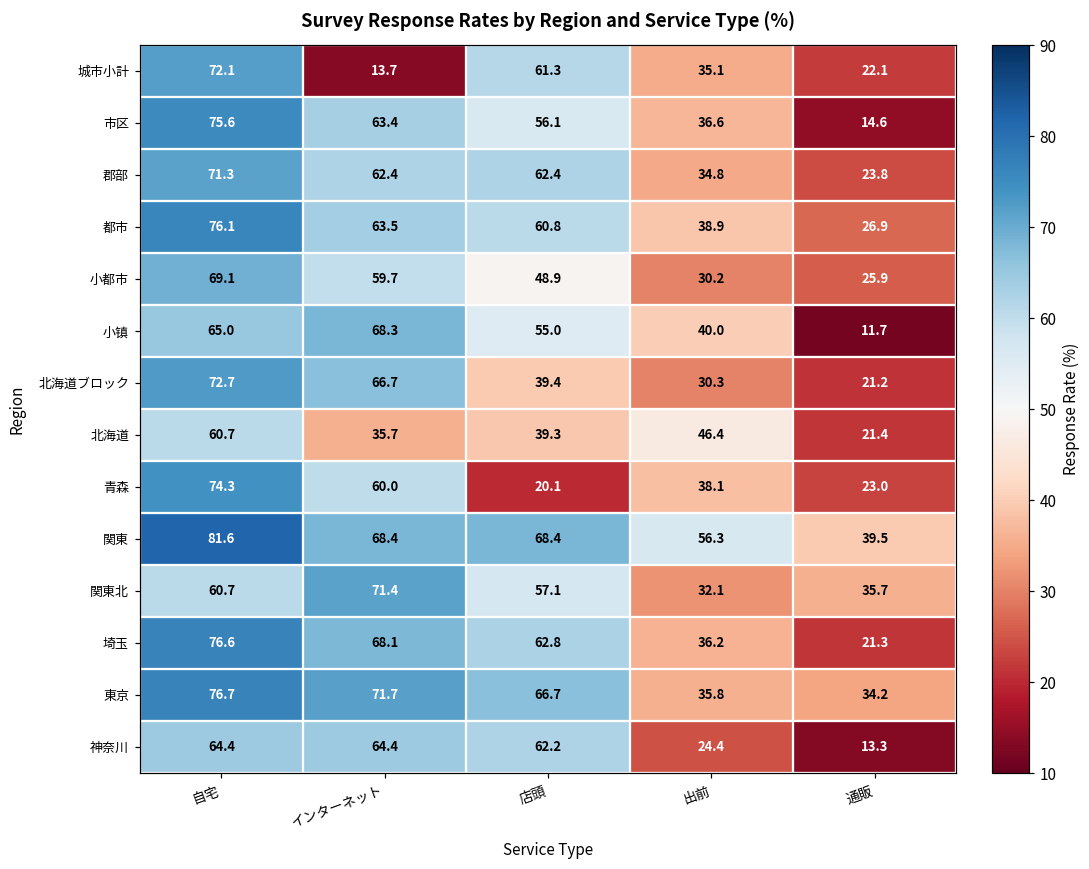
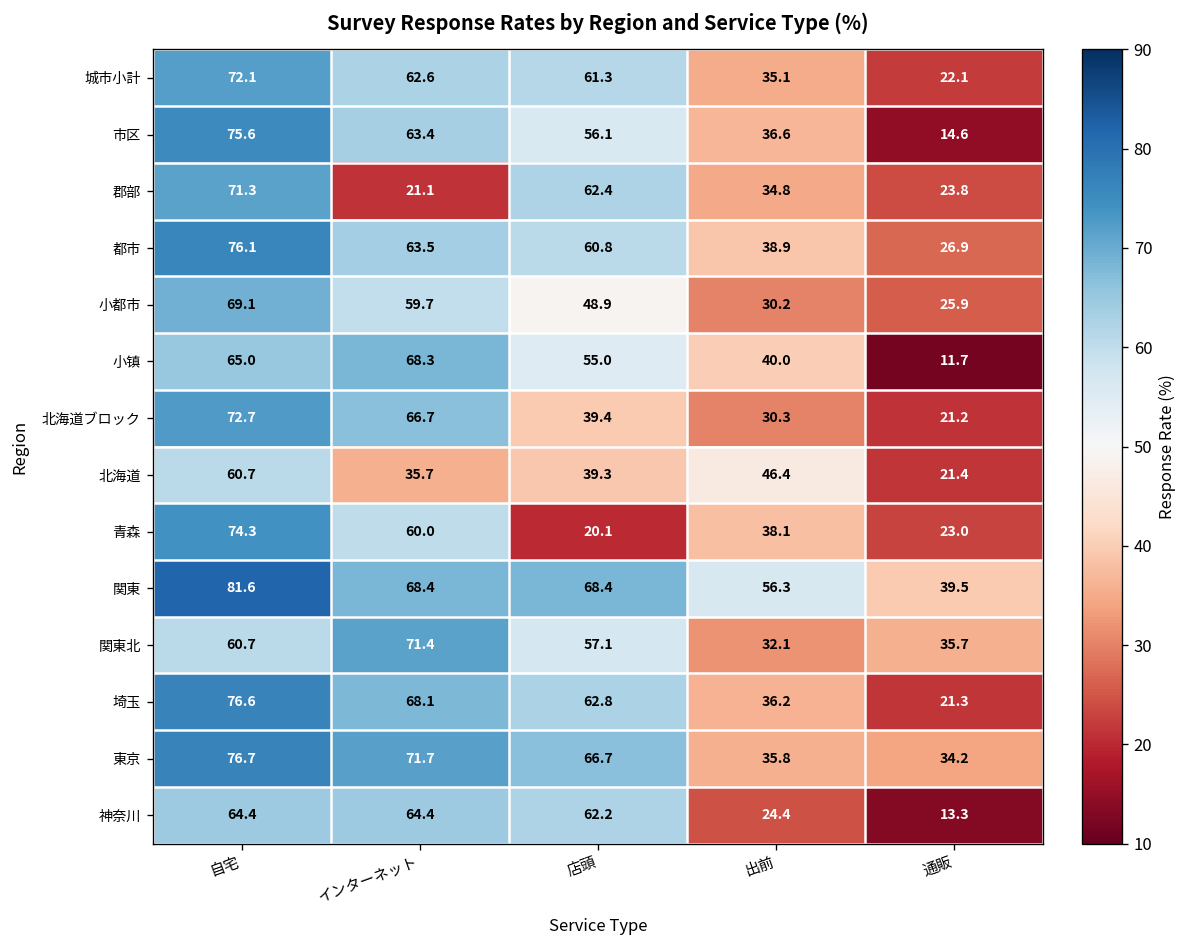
城市小計, インターネット: 13.7 -> 62.6
郡部, インターネット: 62.4 -> 21.1
